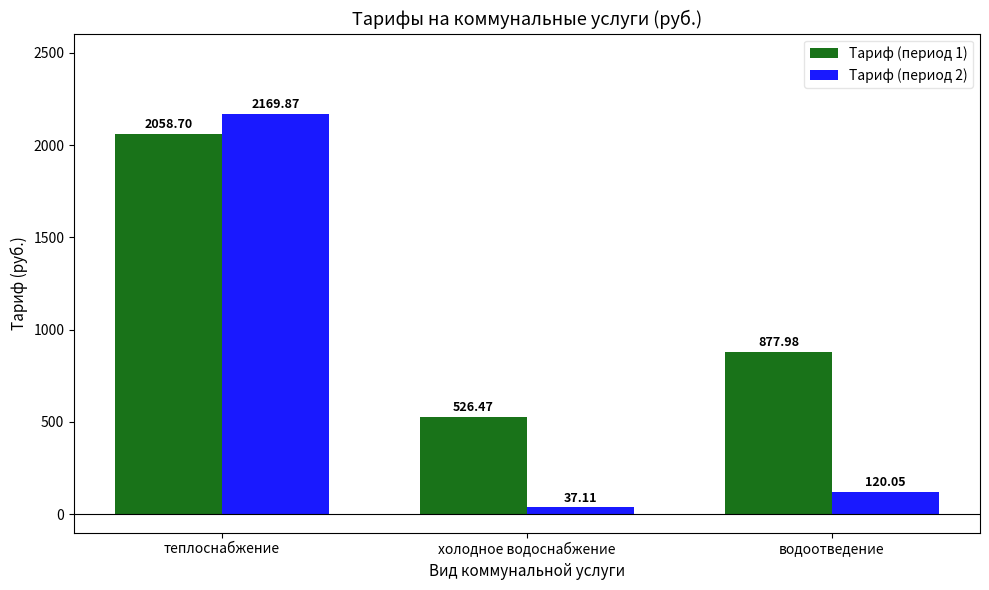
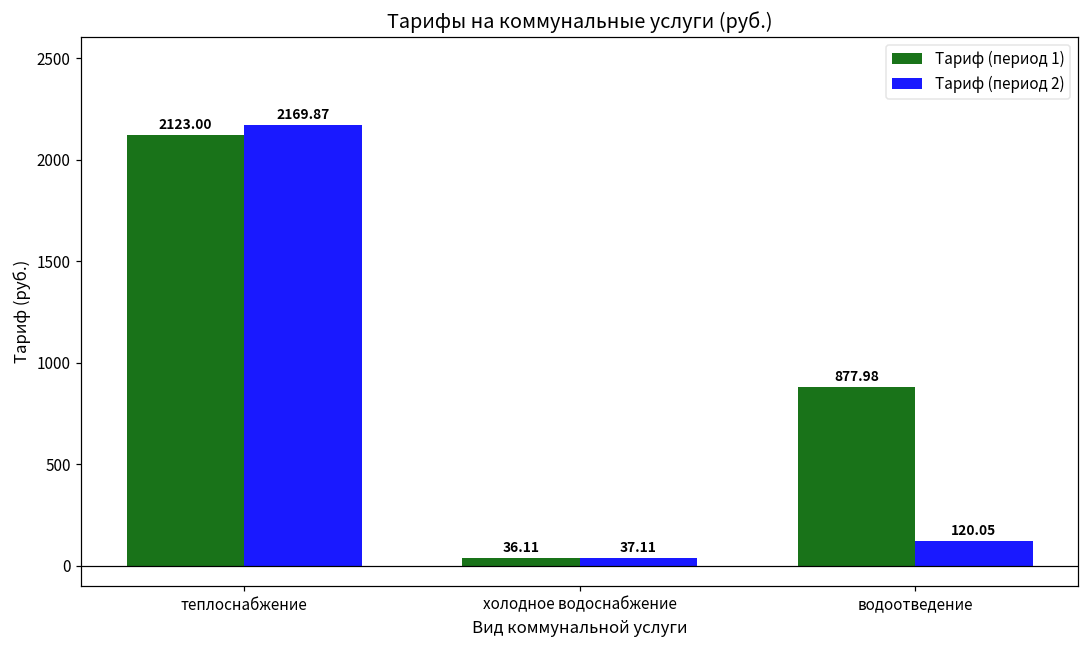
Тариф (период 1), теплоснабжение: 2058.70 -> 2123.00
Тариф (период 1), холодное водоснабжение: 526.47 -> 36.11
